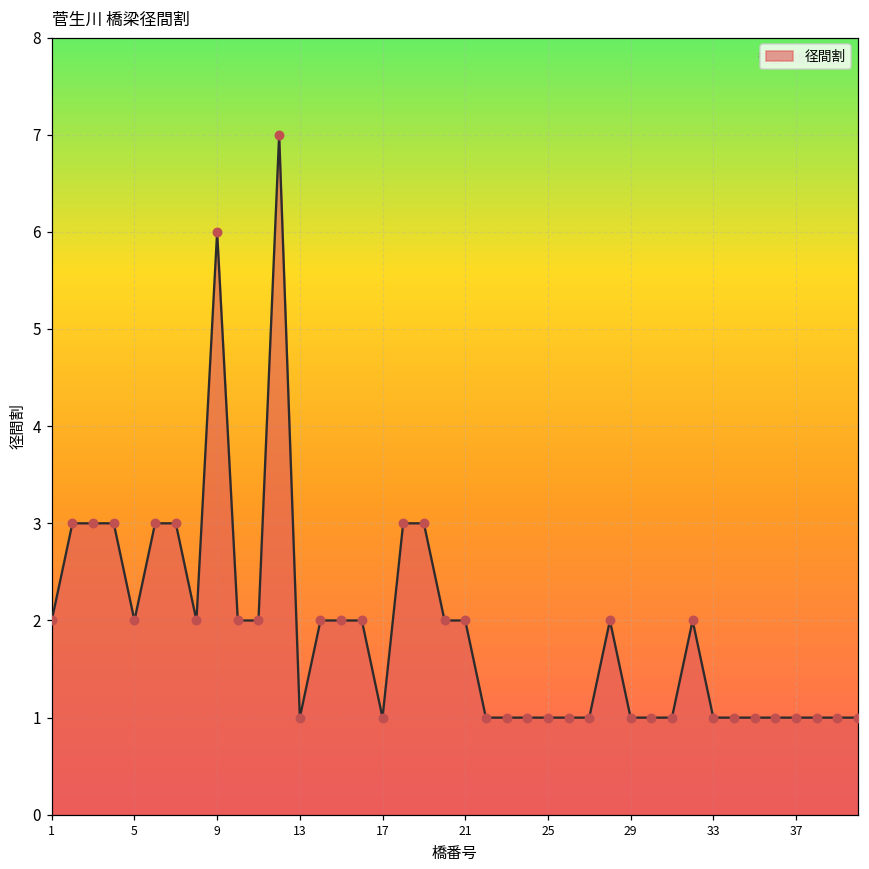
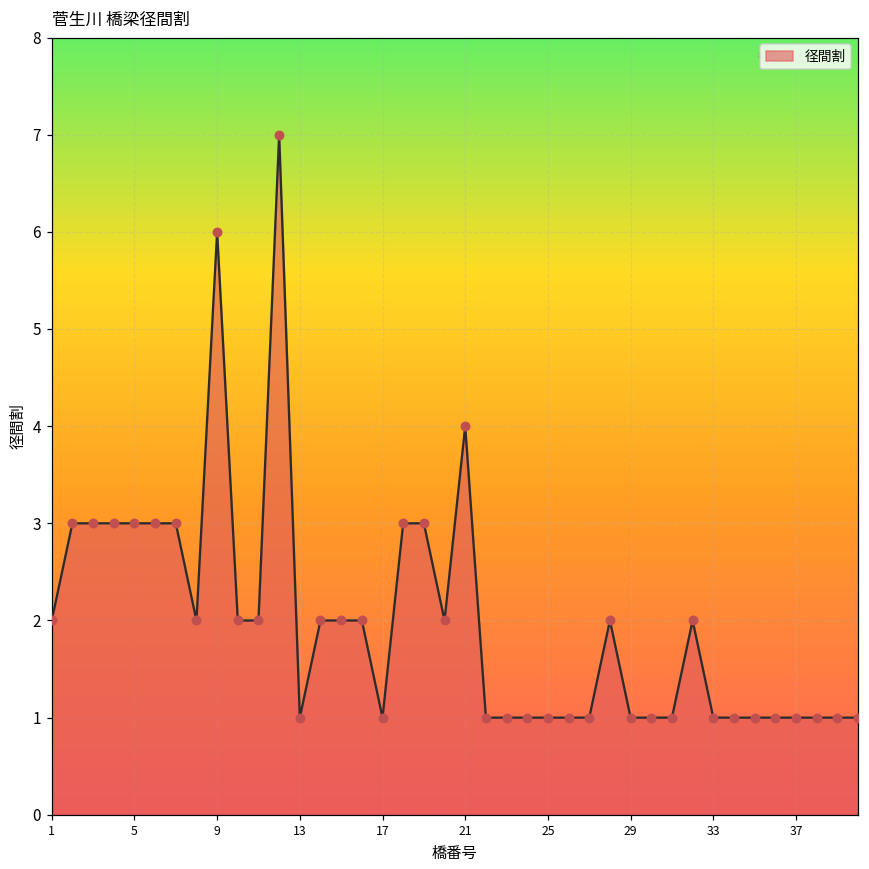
5: 2 -> 3
21: 2 -> 4
